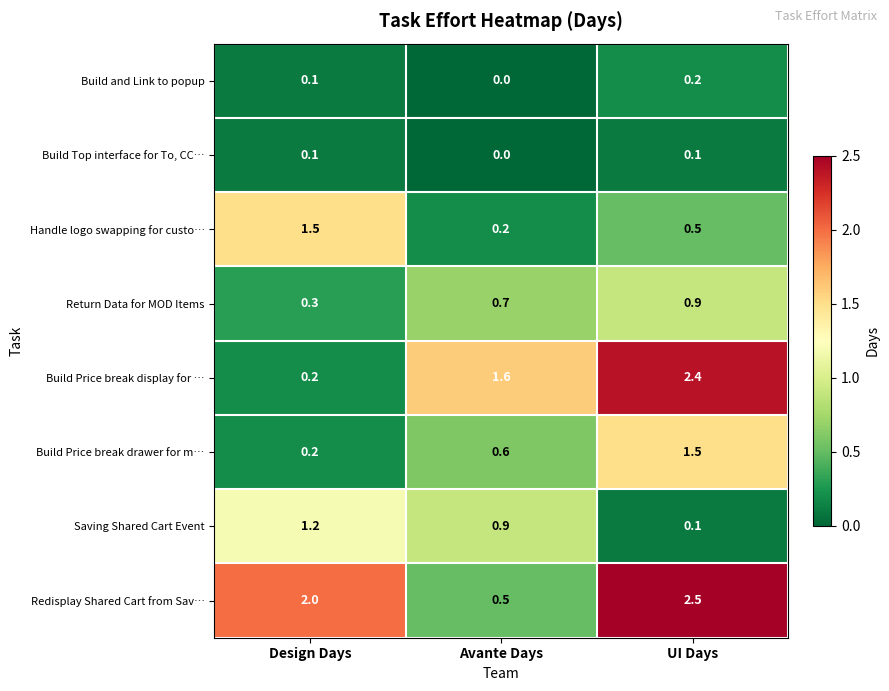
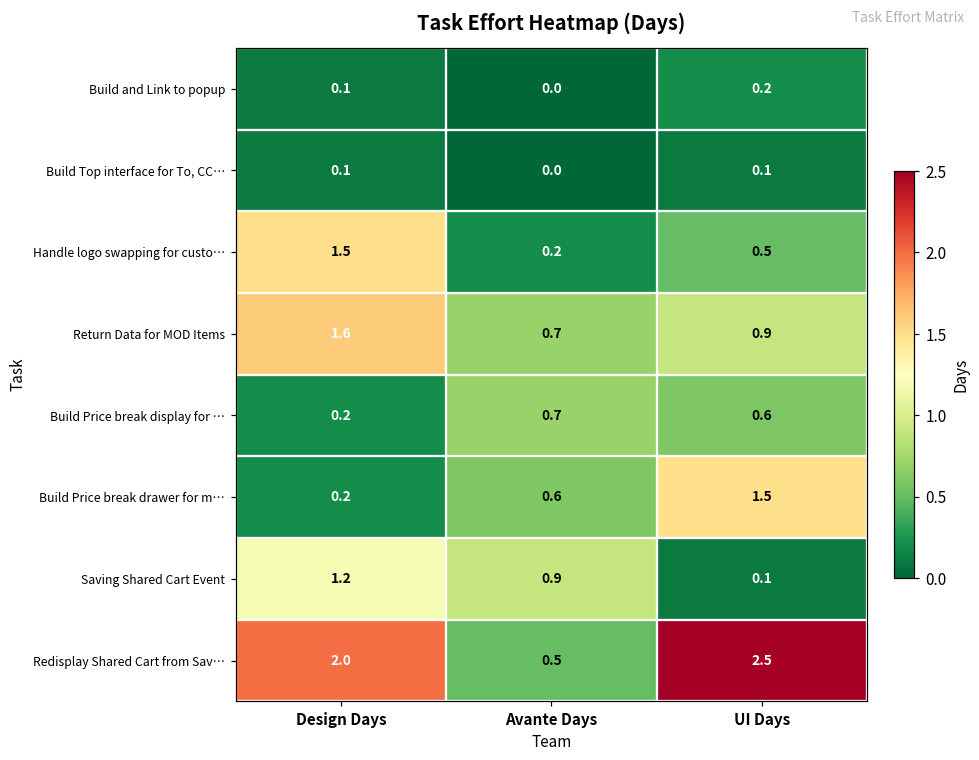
Return Data for MOD Items, Design Days: 0.3 -> 1.6
Build Price break display for …, Avante Days: 1.6 -> 0.7
Build Price break display for …, UI Days: 2.4 -> 0.6
